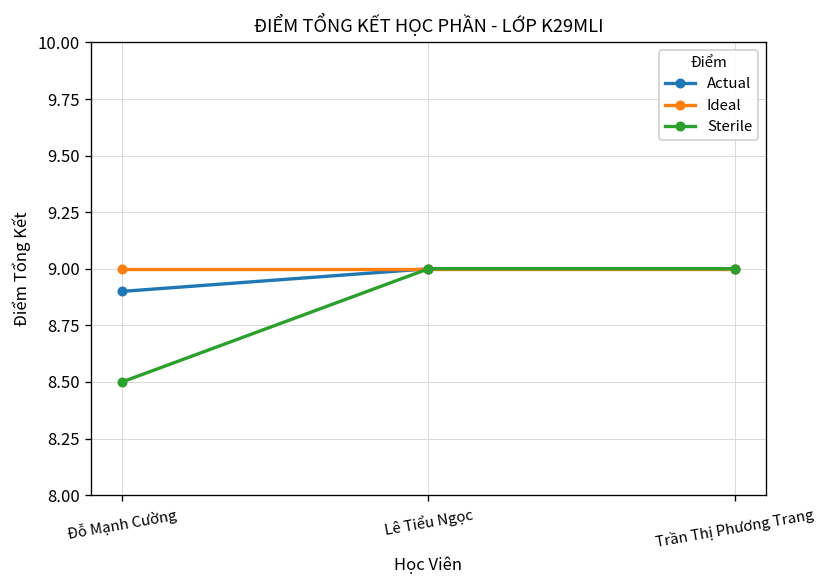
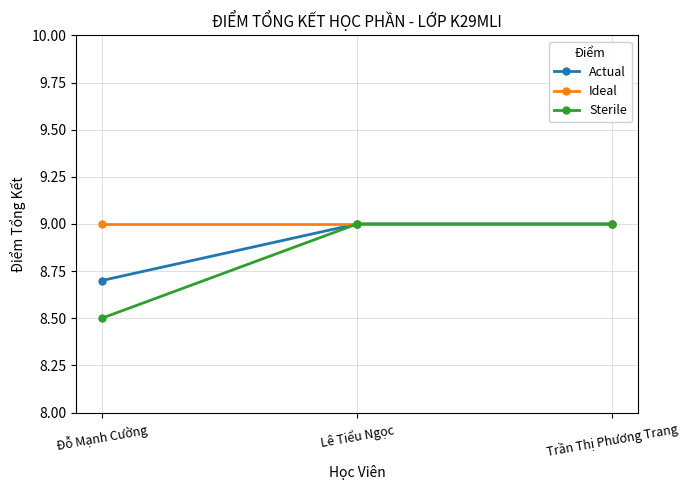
Actual, Đỗ Mạnh Cường: 8.9 -> 8.7
